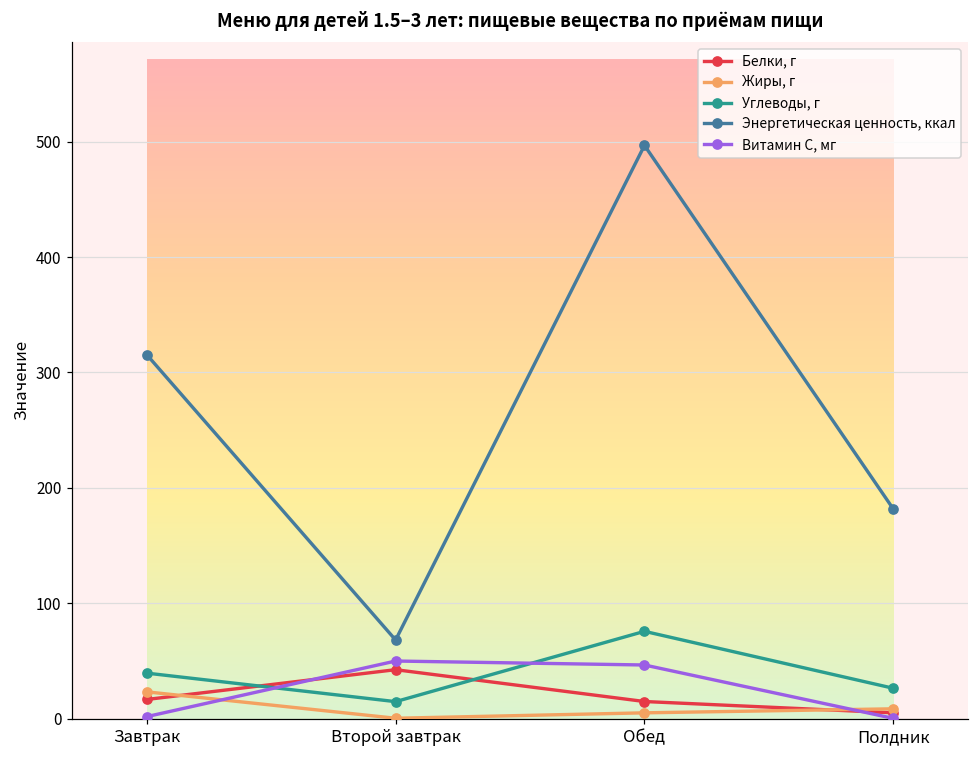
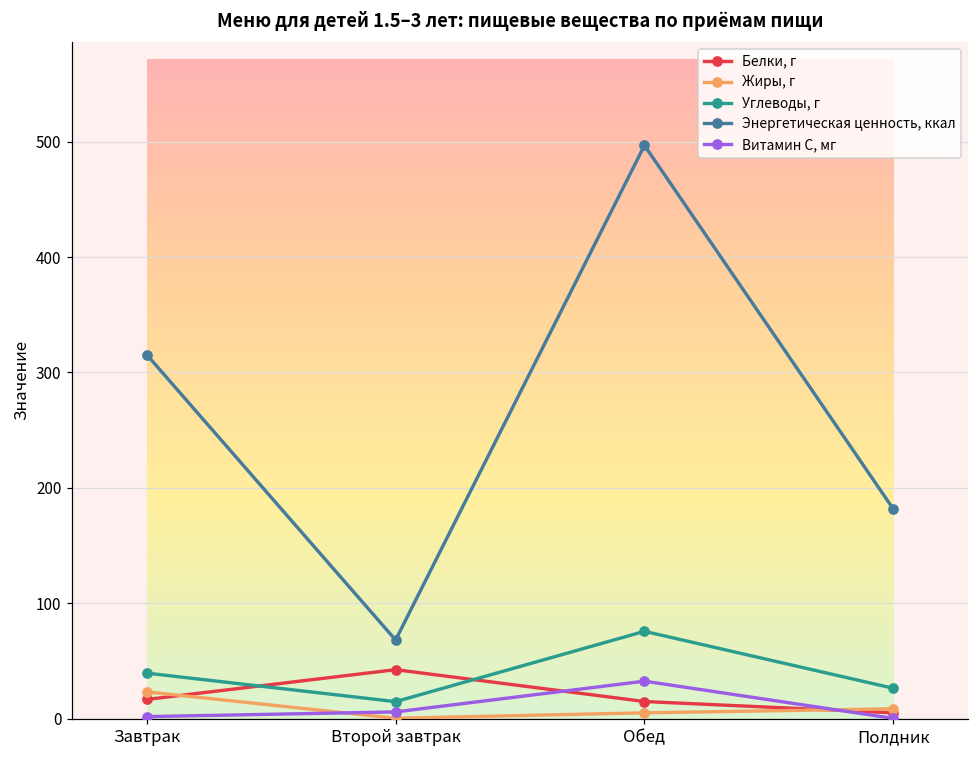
Витамин С, мг, Второй завтрак: 50 -> 6
Витамин С, мг, Обед: 46 -> 32
